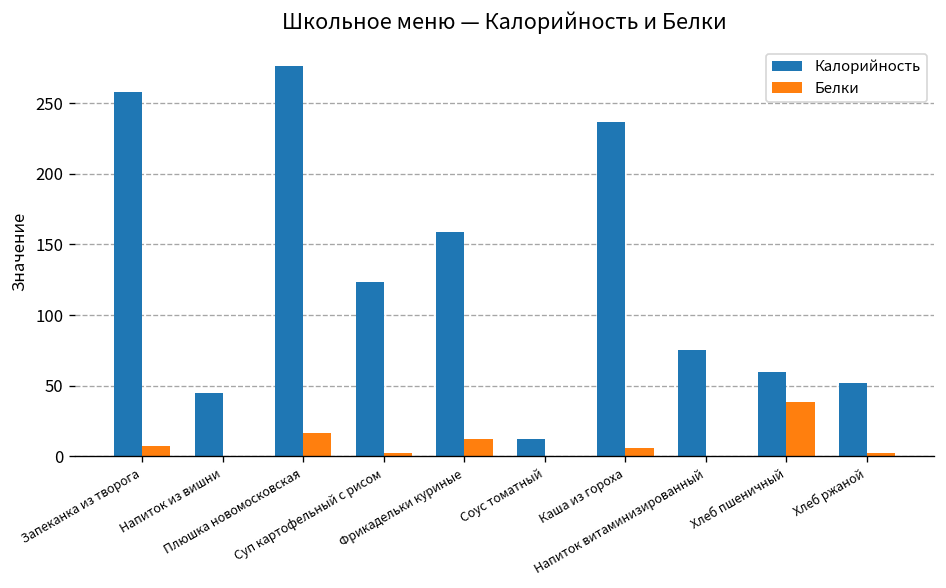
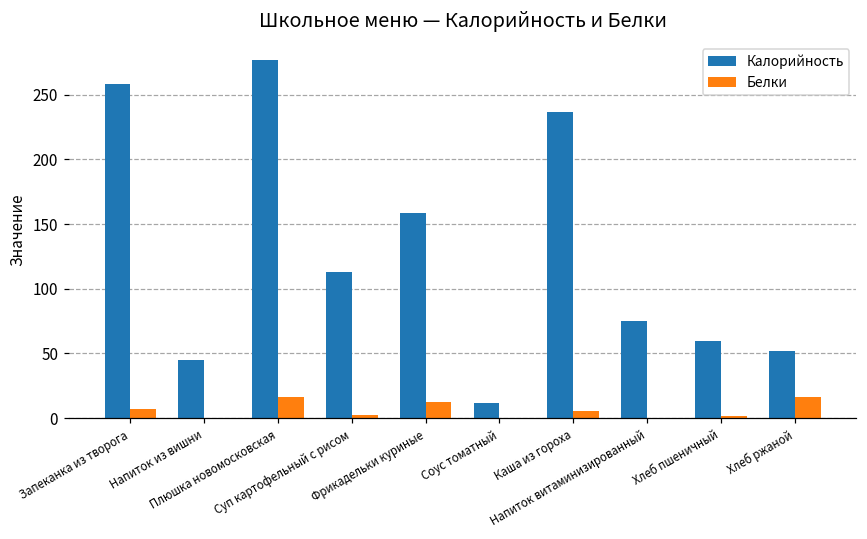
Калорийность, Суп картофельный с рисом: 124 -> 113
Белки, Хлеб пшеничный: 38 -> 2
Белки, Хлеб ржаной: 2 -> 16
